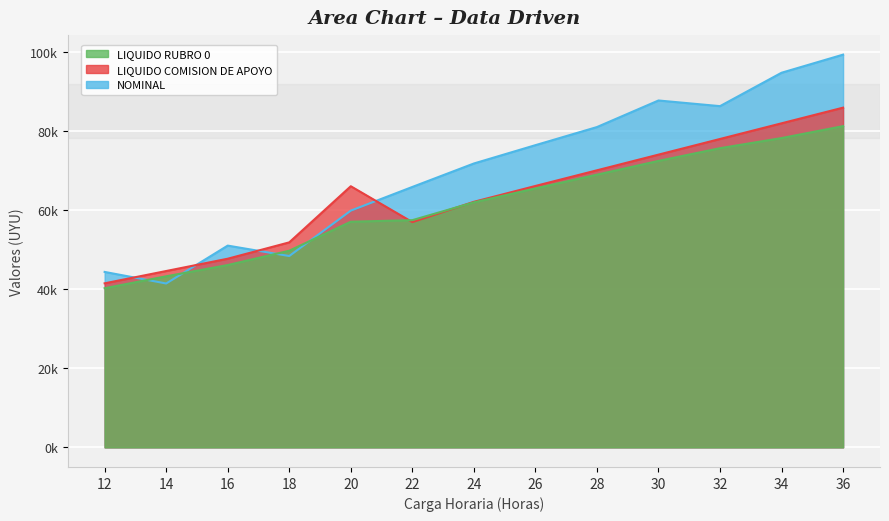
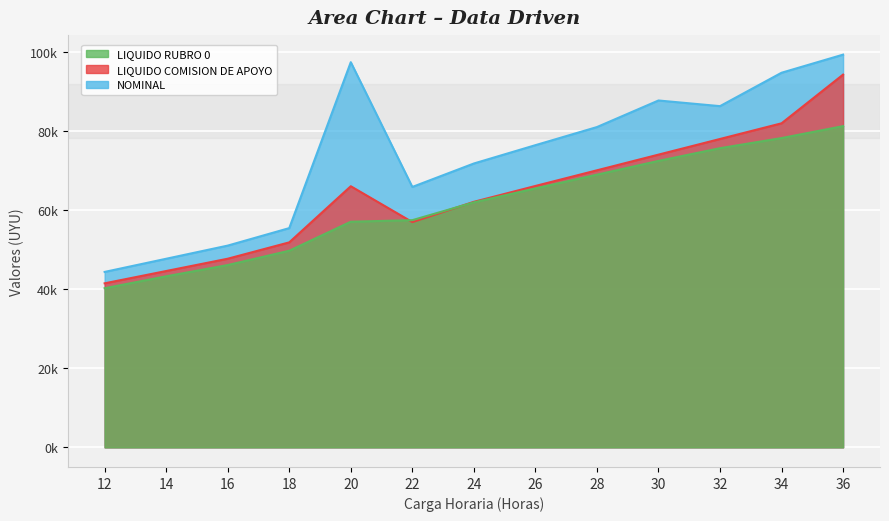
NOMINAL, 14: 41000 -> 48000
NOMINAL, 18: 48000 -> 55000
NOMINAL, 20: 60000 -> 97000
LIQUIDO COMISION DE APOYO, 36: 86000 -> 94000
